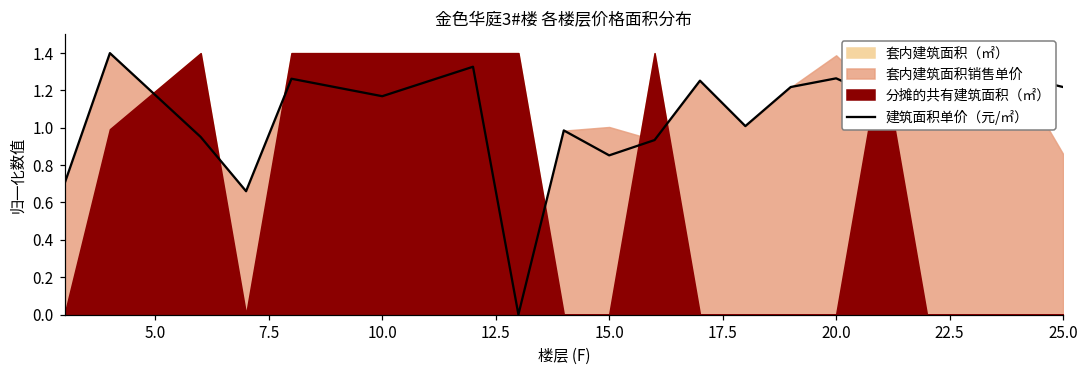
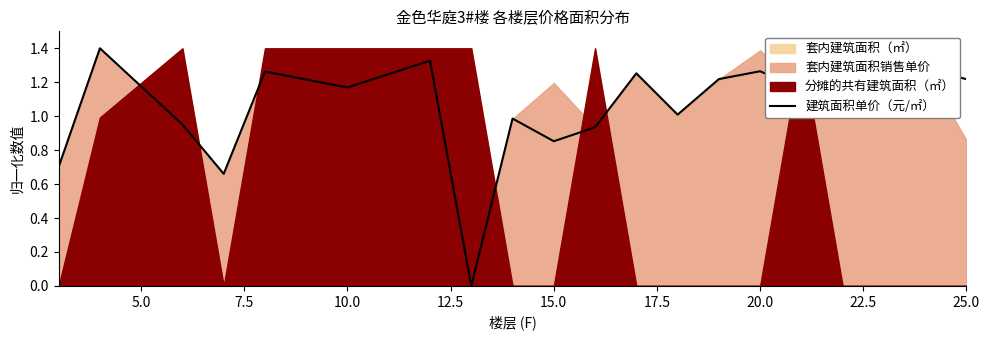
套内建筑面积销售单价, 15.0: 1.00 -> 1.20
